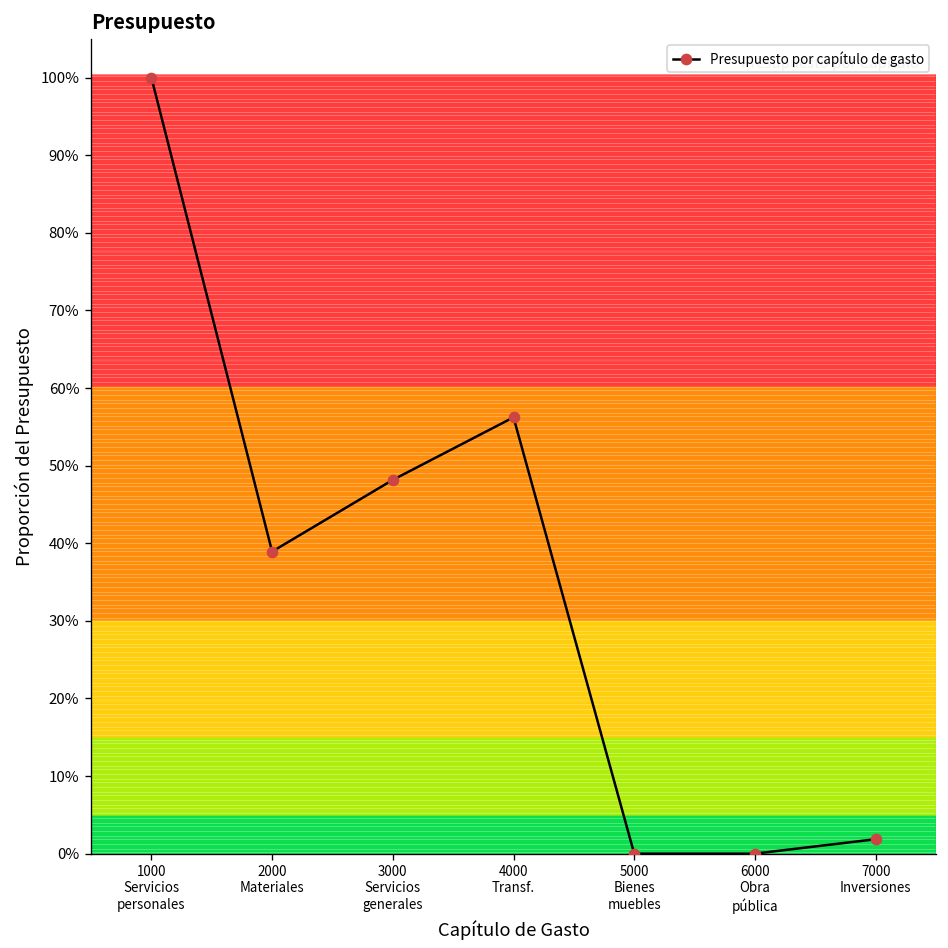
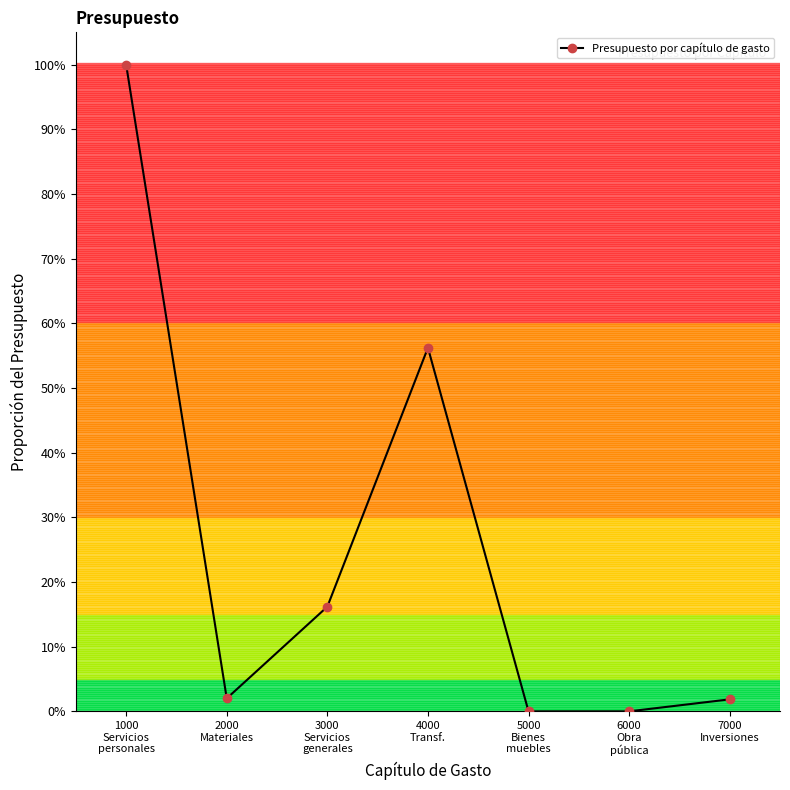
2000 Materiales: 39% -> 2%
3000 Servicios generales: 48% -> 16%
